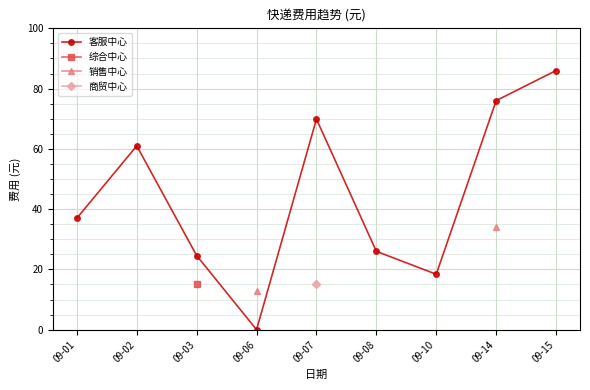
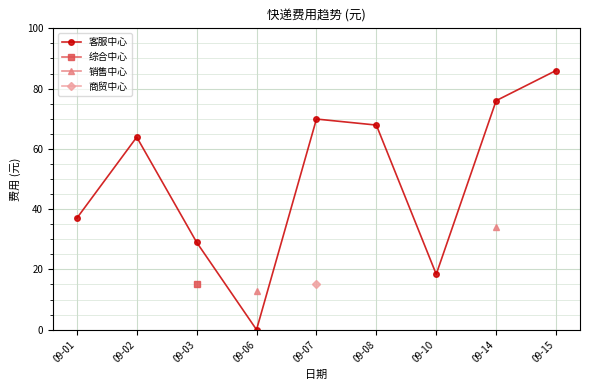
客服中心, 09-02: 61 -> 64
客服中心, 09-03: 25 -> 29
客服中心, 09-08: 26 -> 68
